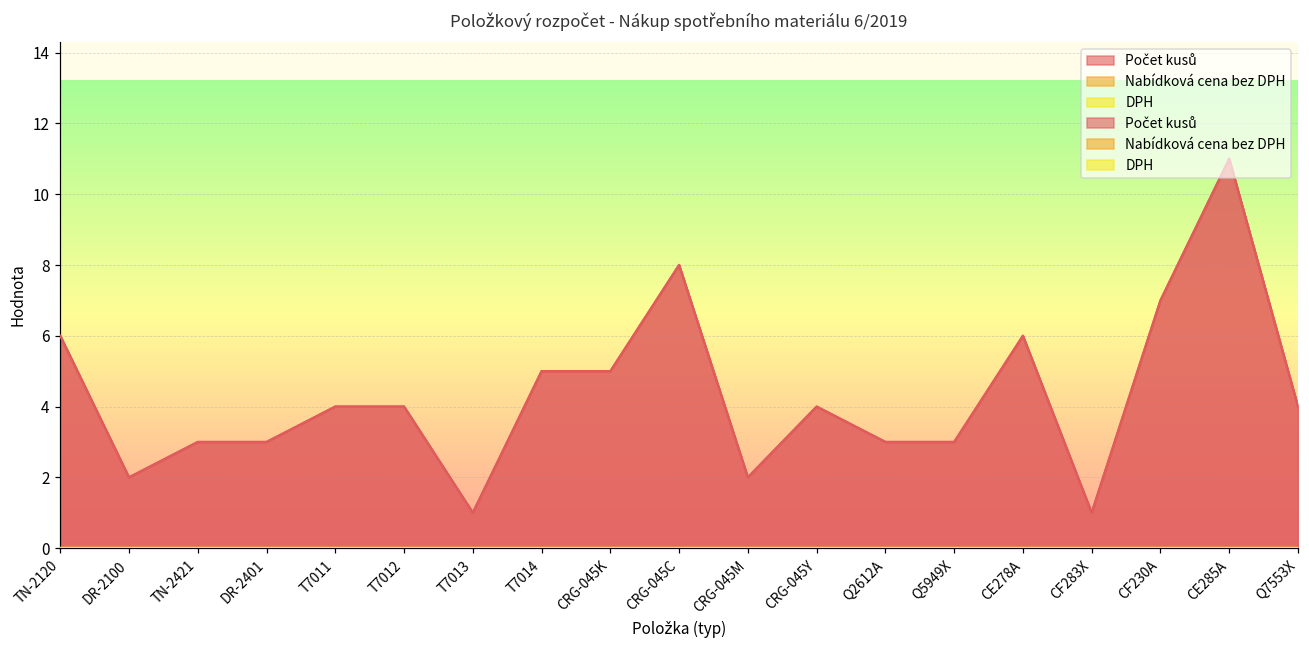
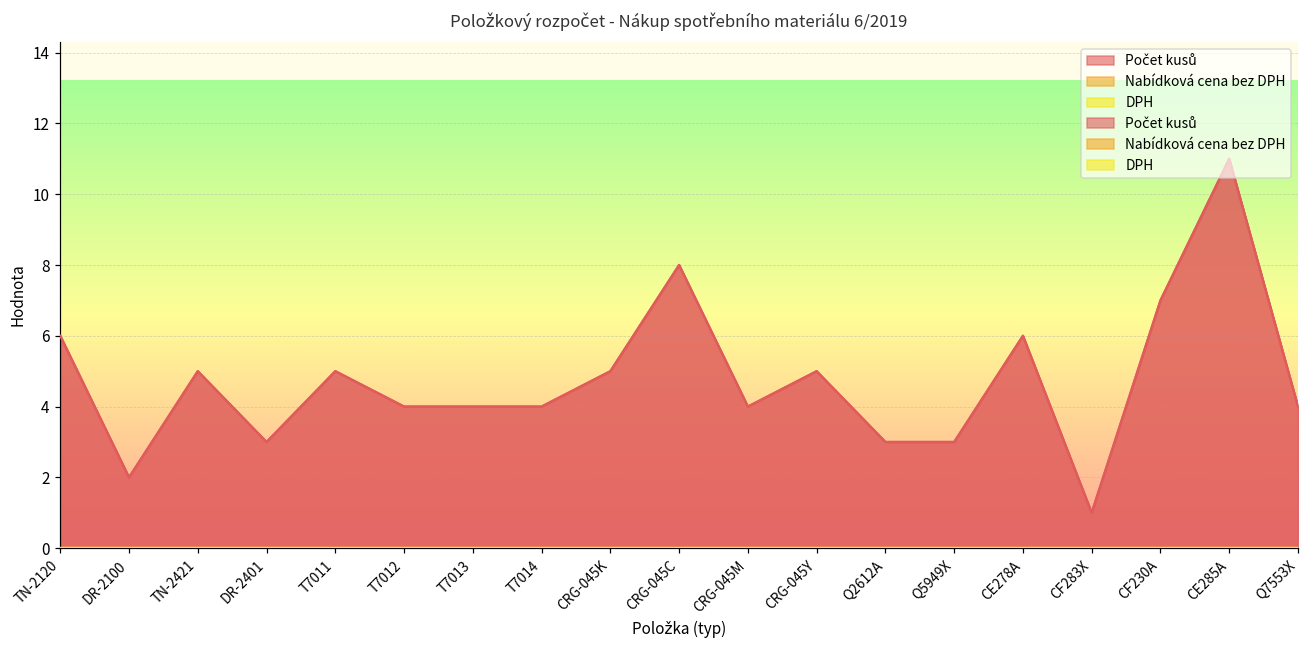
Počet kusů, TN-2421: 3 -> 5
Počet kusů, T7011: 4 -> 5
Počet kusů, T7013: 1 -> 4
Počet kusů, T7014: 5 -> 4
Počet kusů, CRG-045M: 2 -> 4
Počet kusů, CRG-045Y: 4 -> 5
